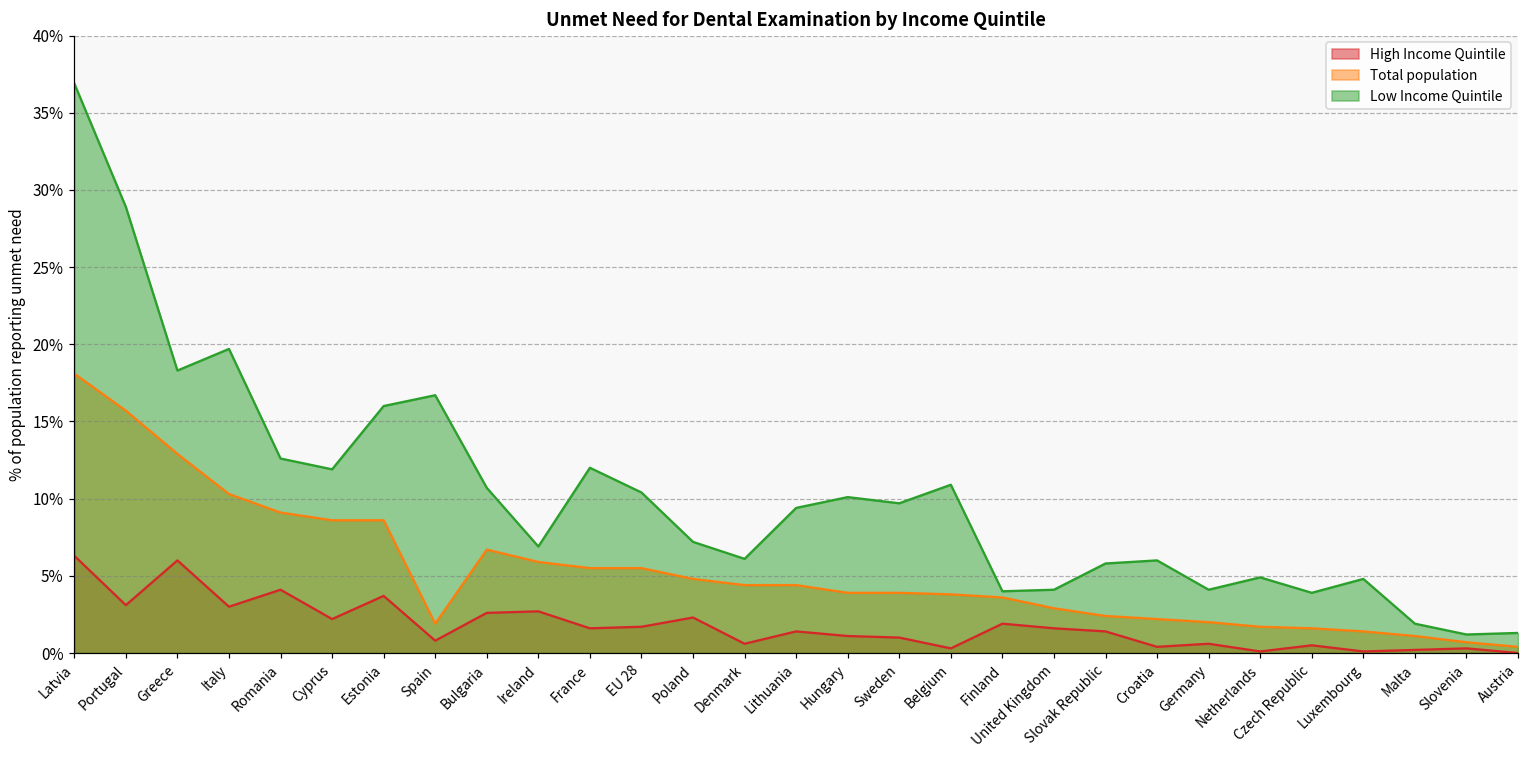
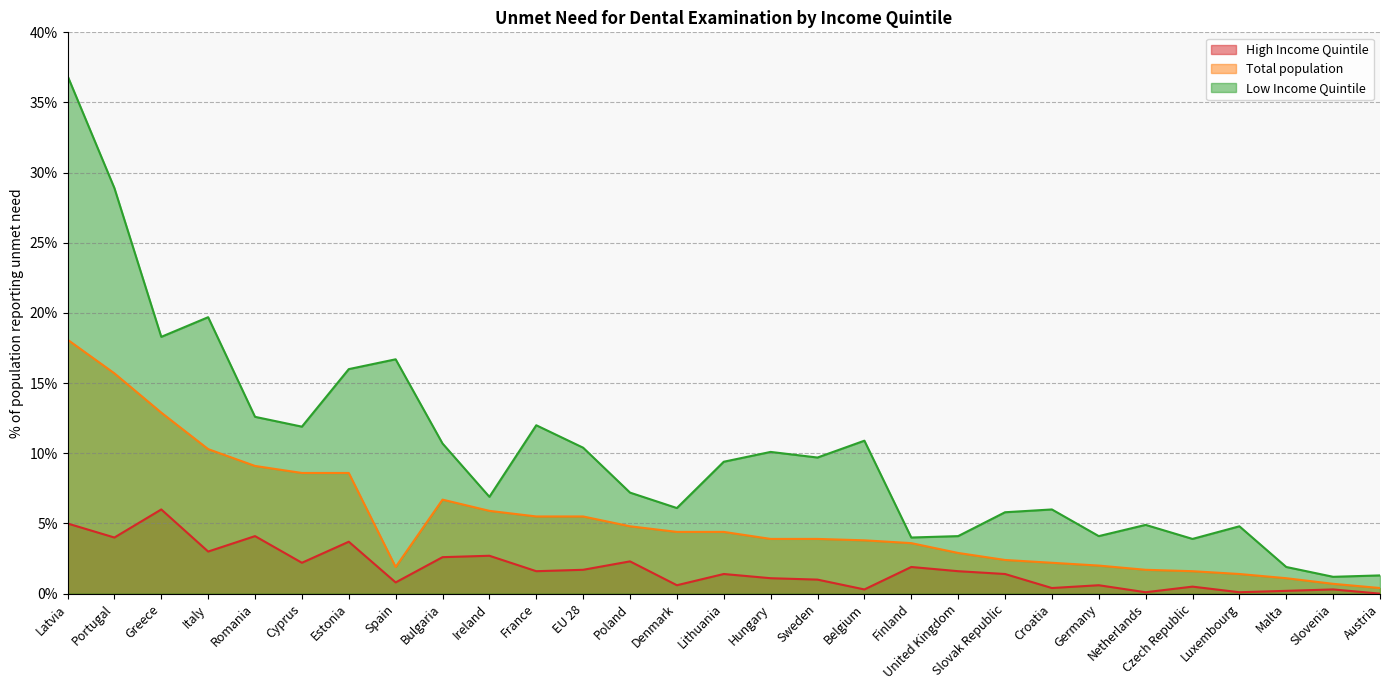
High Income Quintile, Latvia: 6.3% -> 5.0%
High Income Quintile, Portugal: 3.1% -> 4.0%
